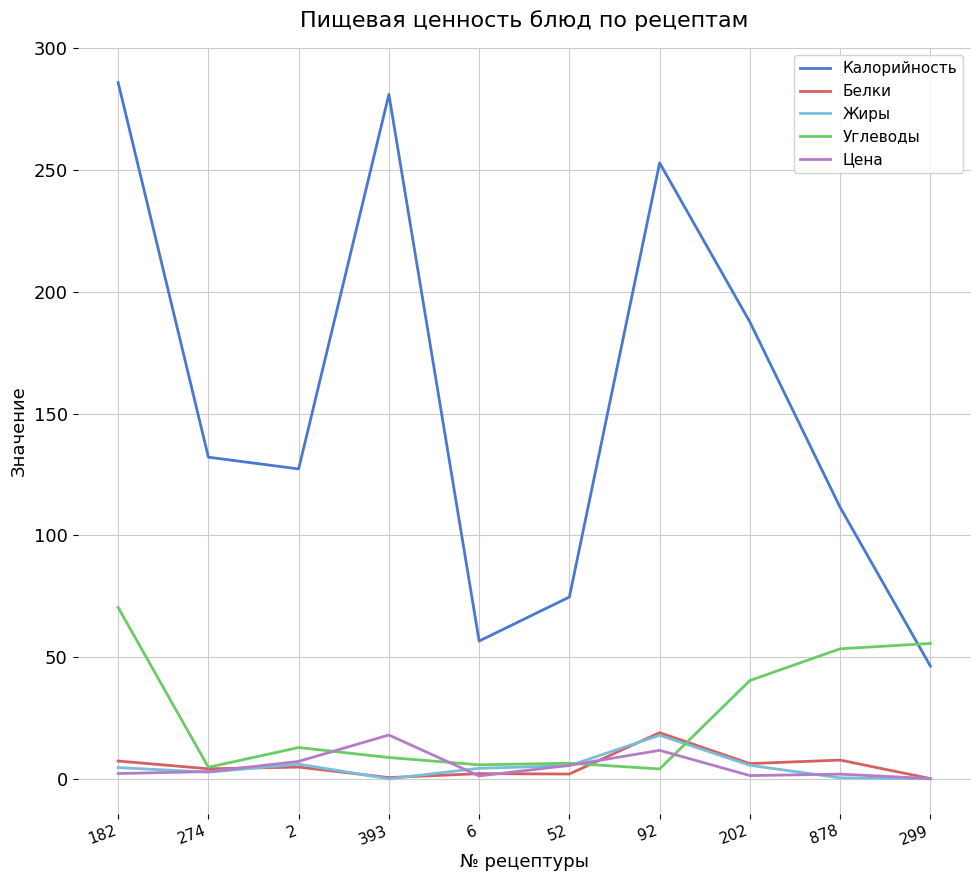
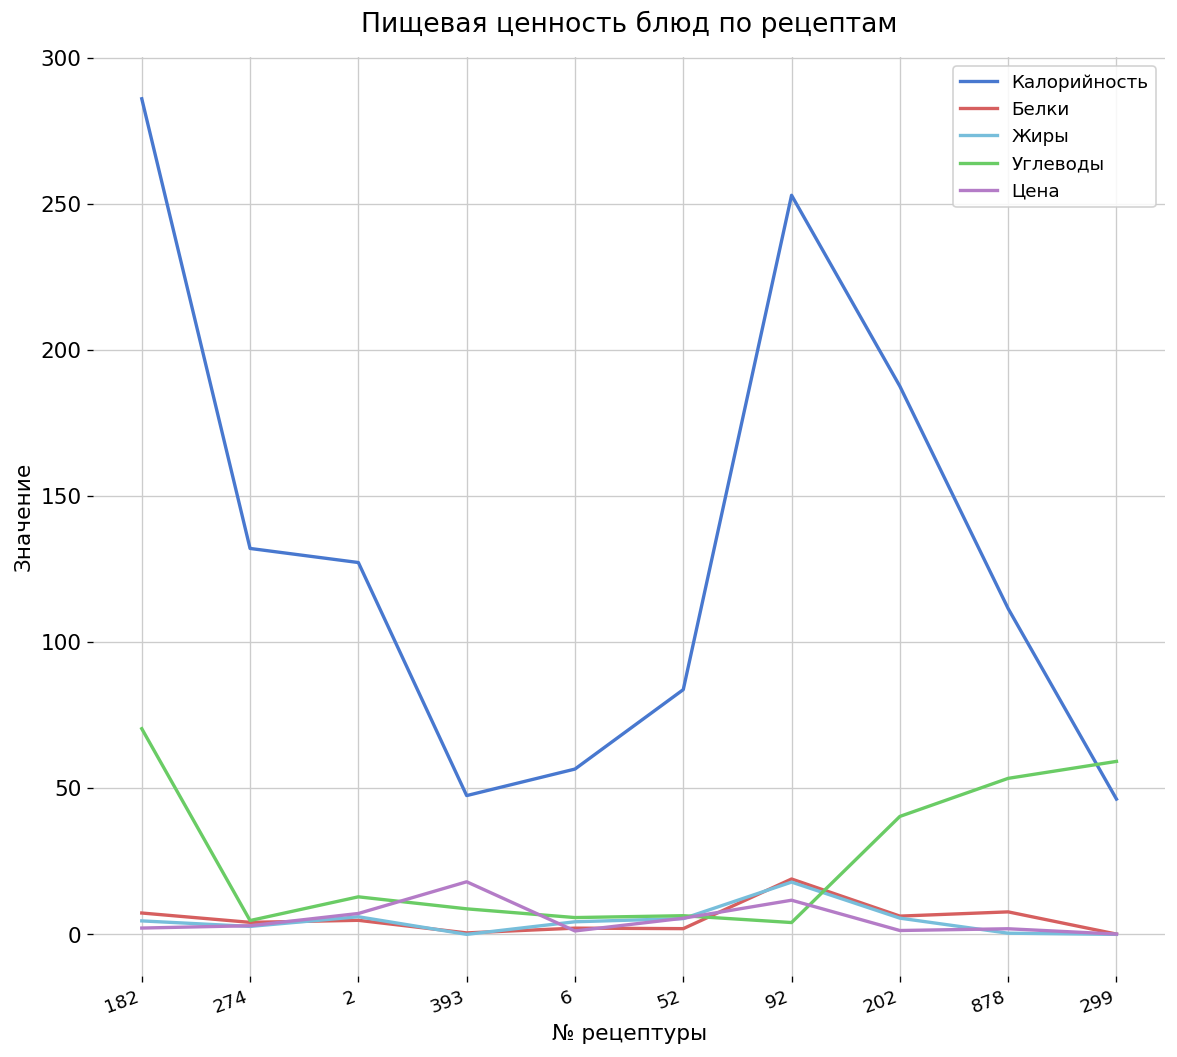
Калорийность, 393: 281 -> 48
Калорийность, 52: 75 -> 84
Углеводы, 299: 56 -> 59
